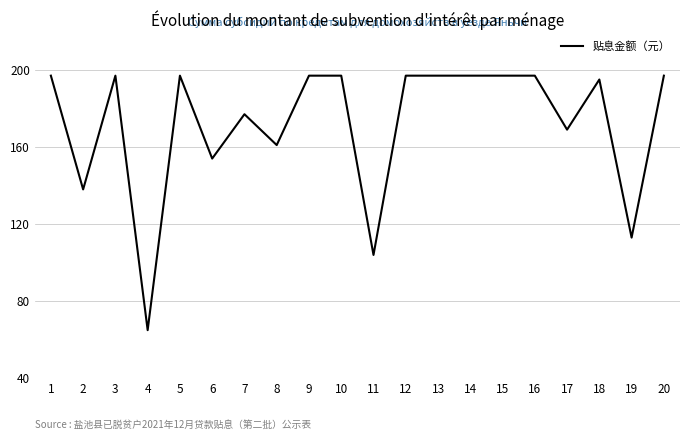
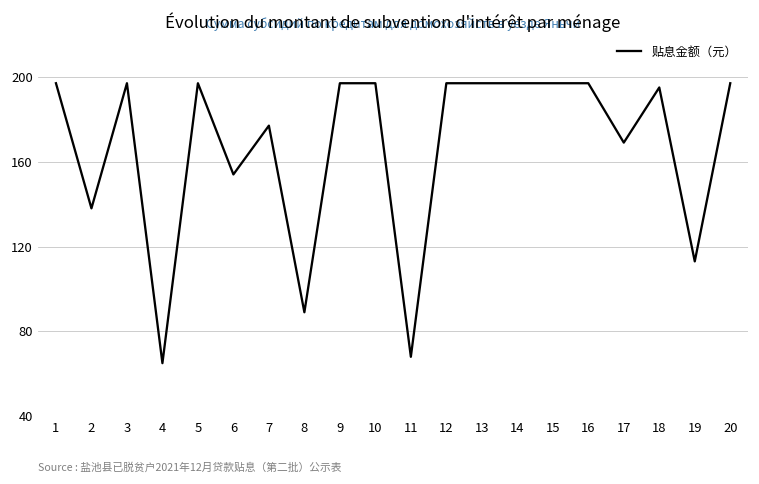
8: 161 -> 89
11: 104 -> 68
